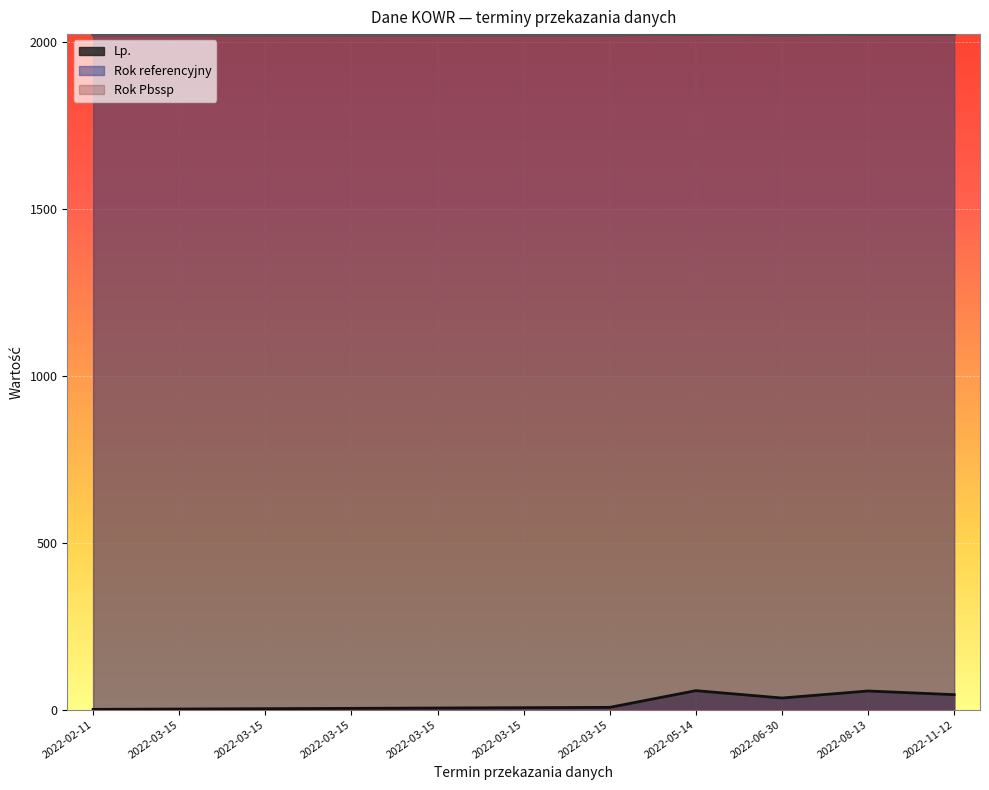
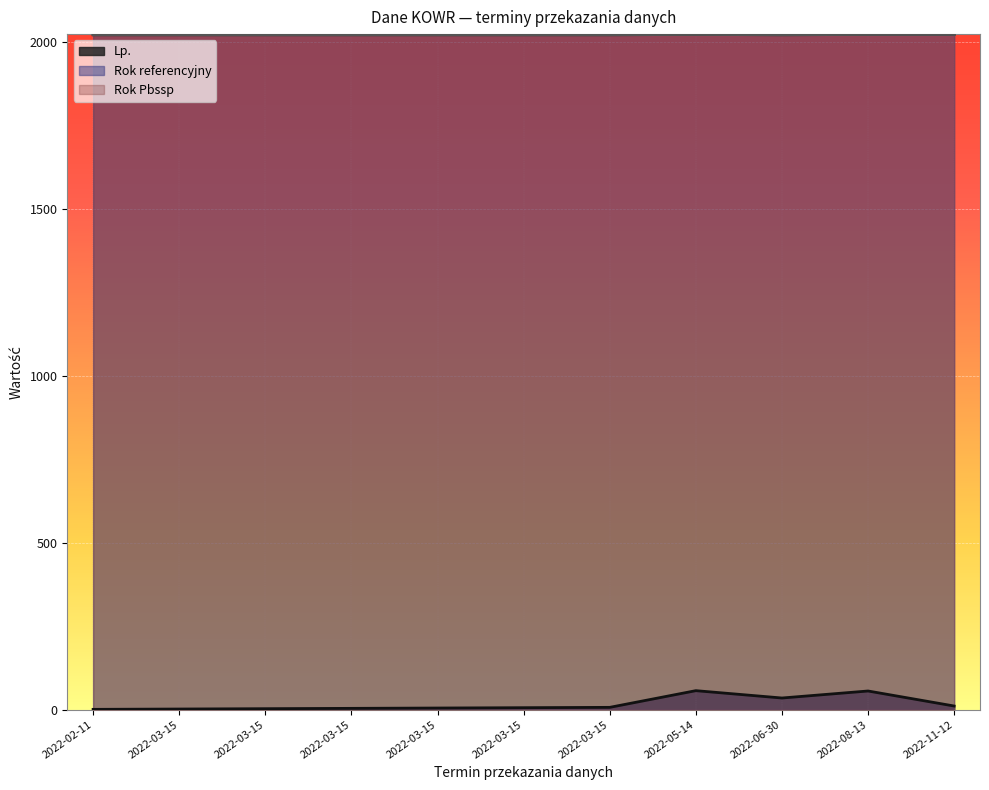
Lp., 2022-11-12: 50 -> 10
